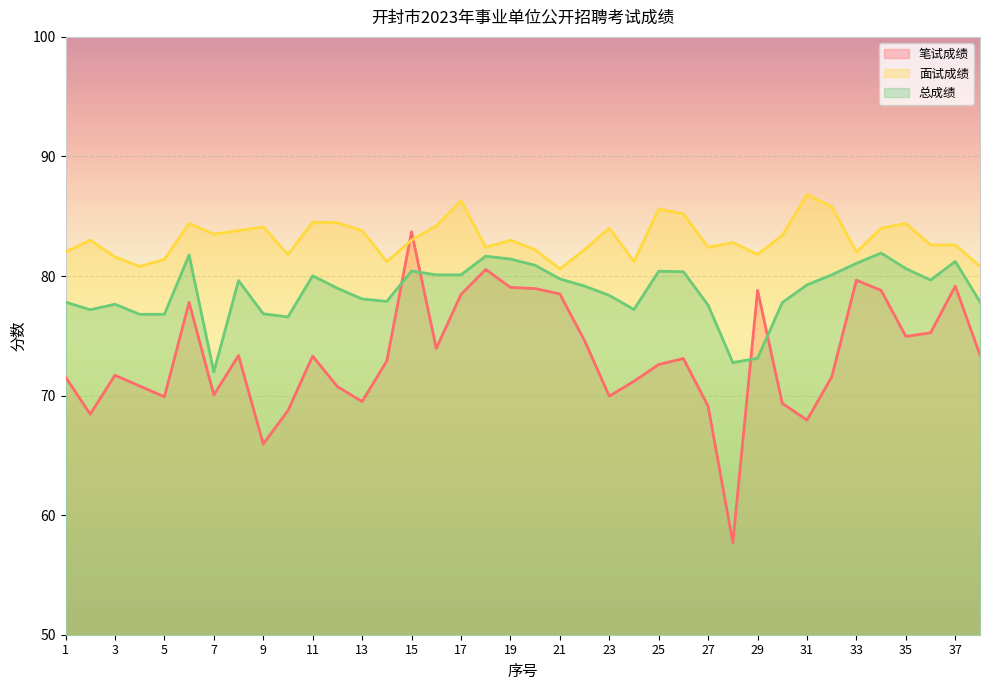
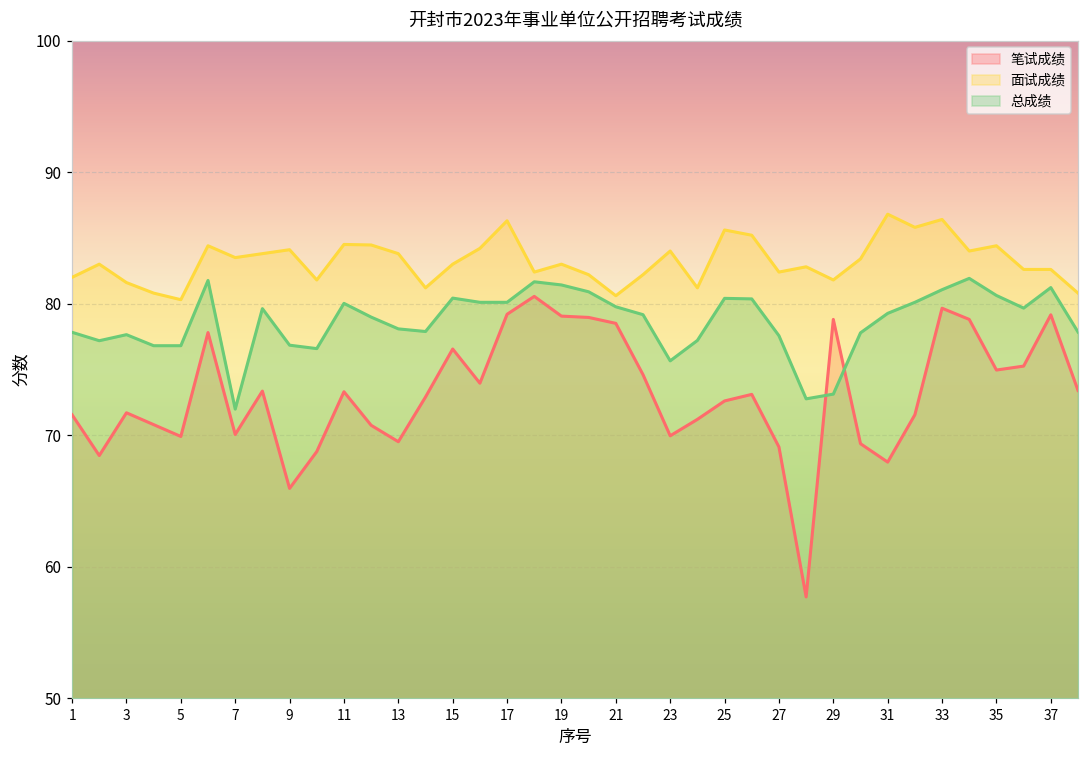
面试成绩, 5: 81.4 -> 80.3
笔试成绩, 15: 83.7 -> 76.6
笔试成绩, 17: 78.5 -> 79.2
总成绩, 23: 78.4 -> 75.7
面试成绩, 33: 82.0 -> 86.4
